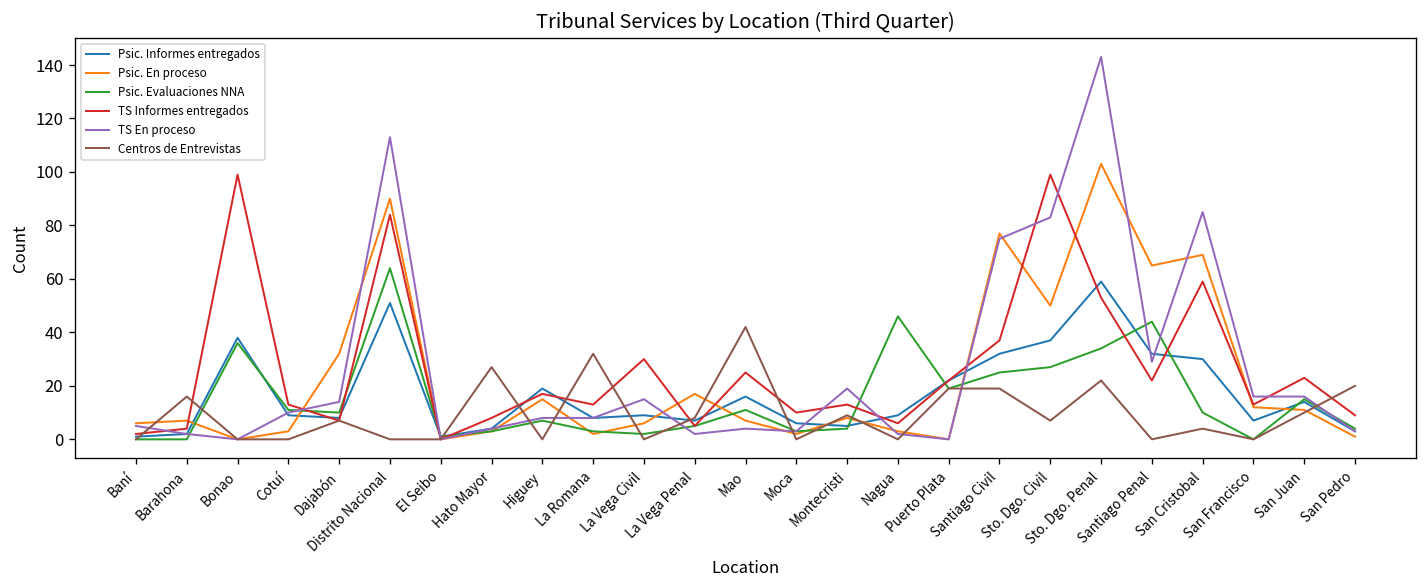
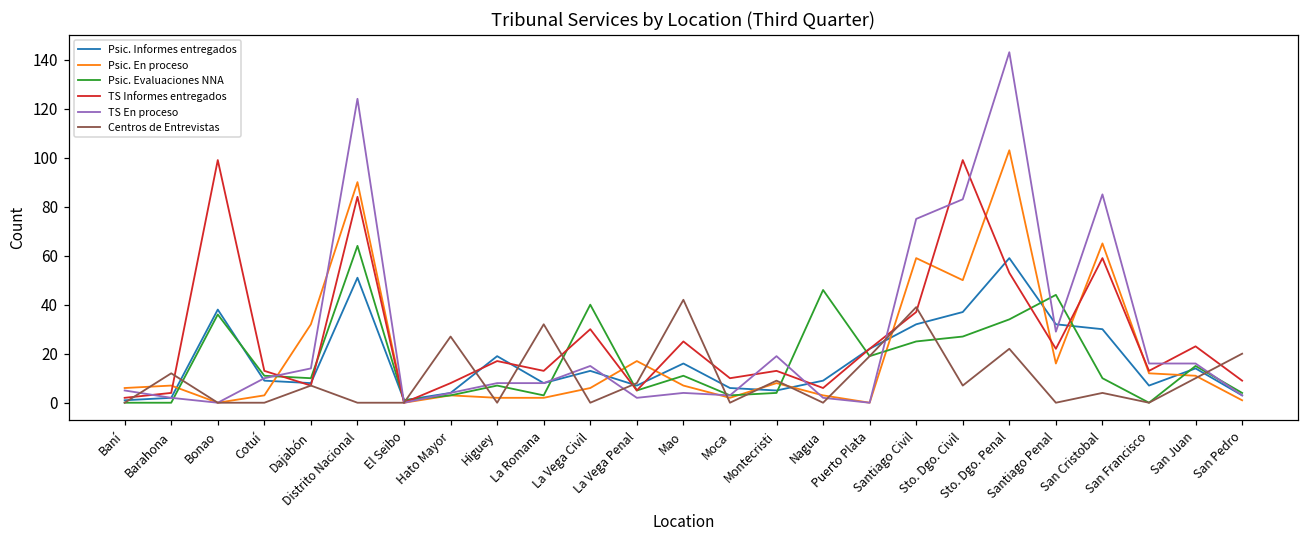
Centros de Entrevistas, Barahona: 16 -> 12
TS En proceso, Distrito Nacional: 113 -> 124
Psic. En proceso, Higuey: 15 -> 2
Psic. Informes entregados, La Vega Civil: 9 -> 13
Psic. Evaluaciones NNA, La Vega Civil: 2 -> 40
Psic. En proceso, Santiago Civil: 77 -> 59
Centros de Entrevistas, Santiago Civil: 19 -> 39
Psic. En proceso, Santiago Penal: 65 -> 16
Psic. En proceso, San Cristobal: 69 -> 65
